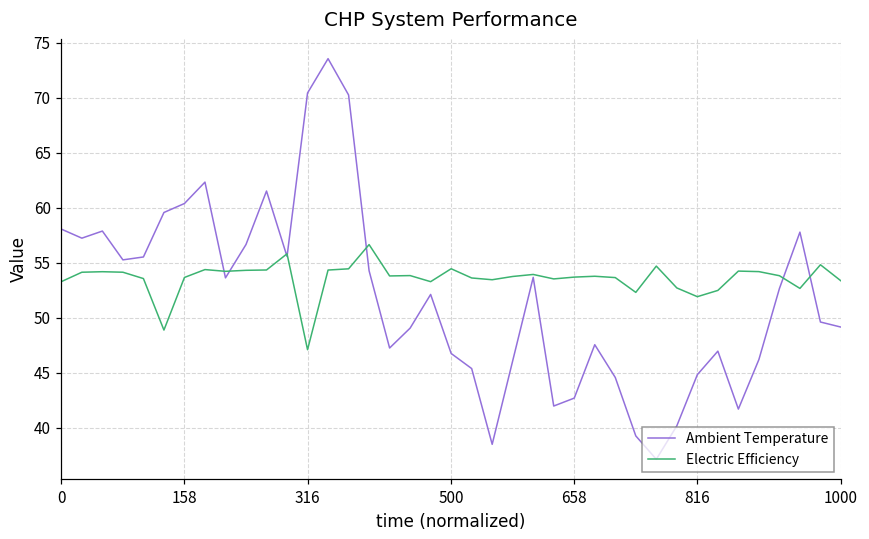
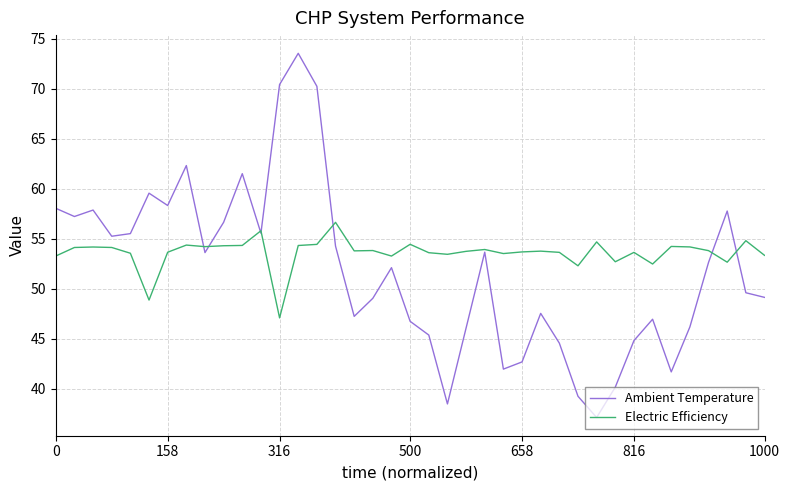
Ambient Temperature, 158: 60.4 -> 58.3
Electric Efficiency, 816: 51.9 -> 53.7
